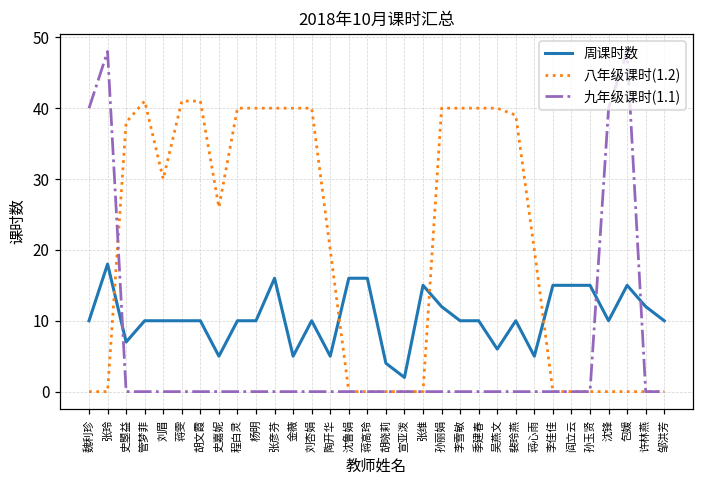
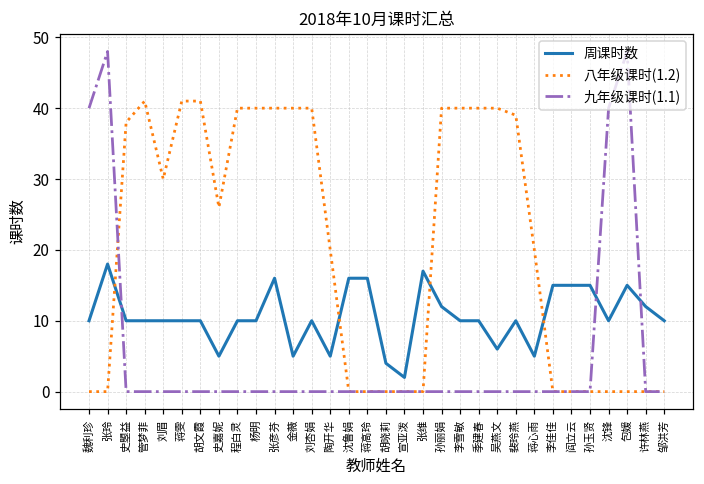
周课时数, 史曌益: 7 -> 10
周课时数, 张维: 15 -> 17
